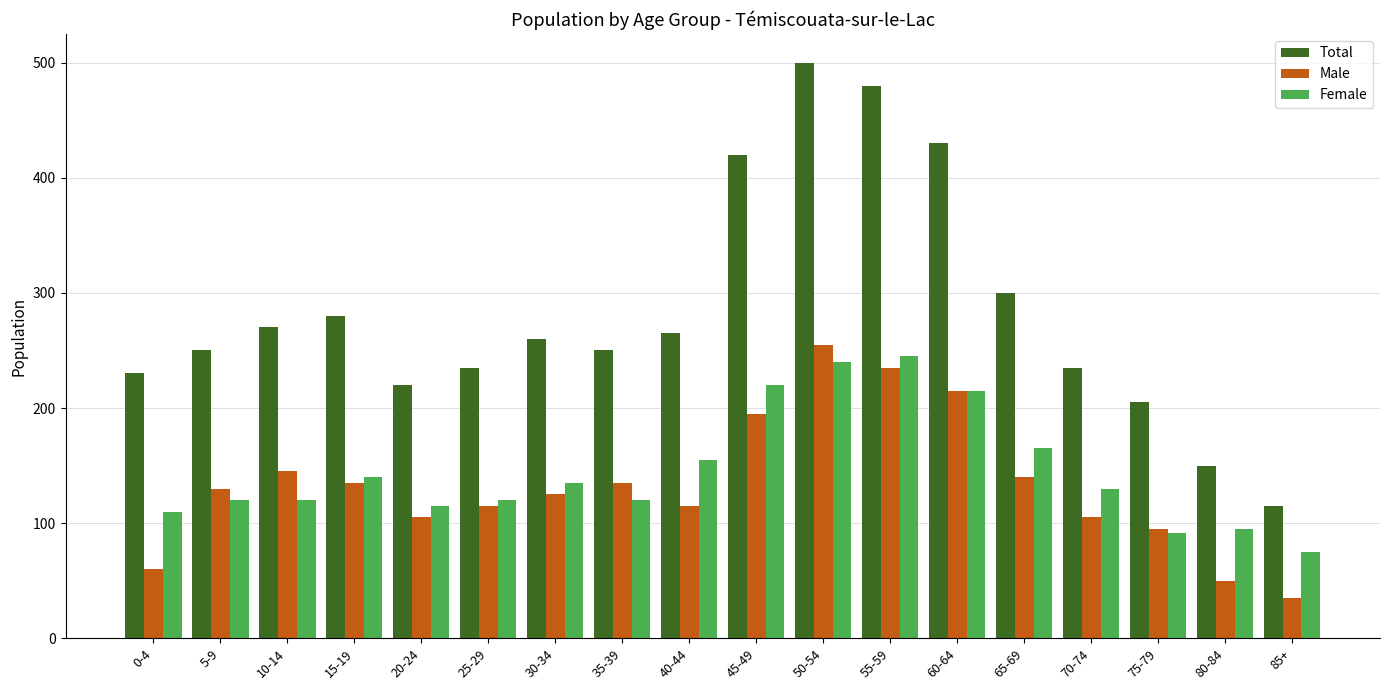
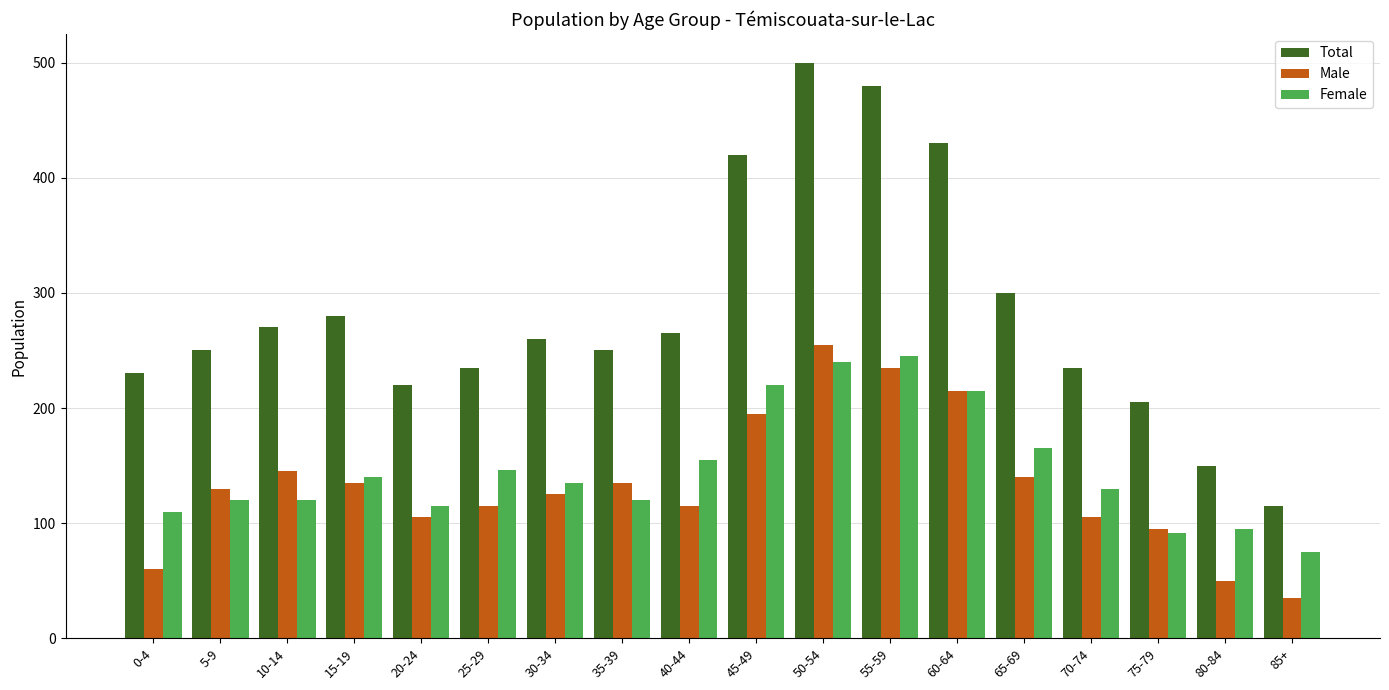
Female, 25-29: 120 -> 146
